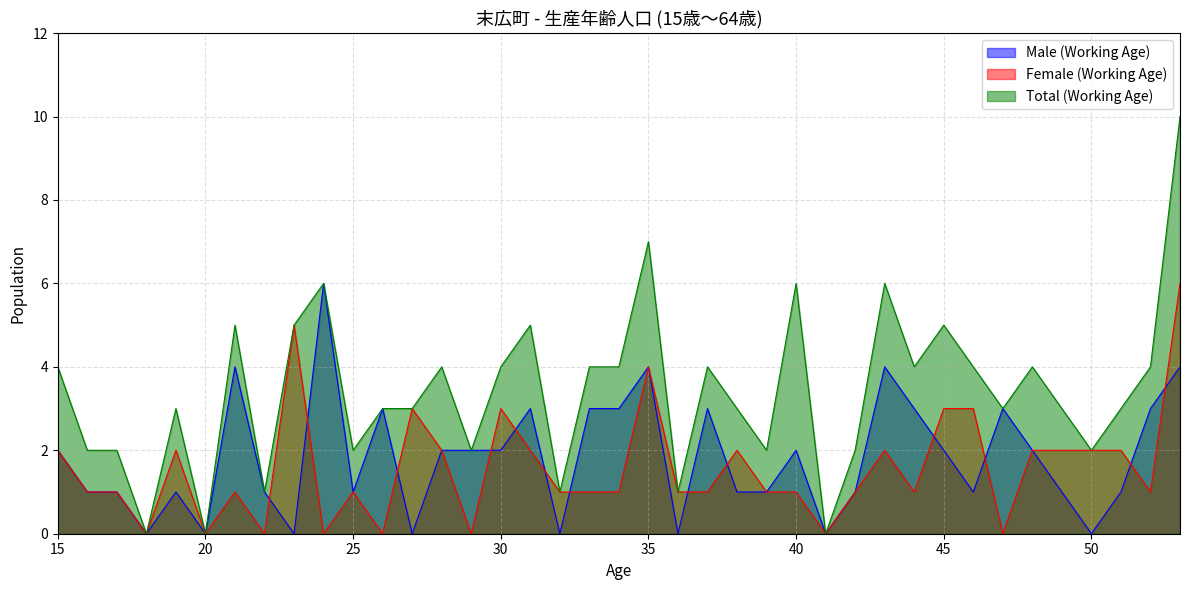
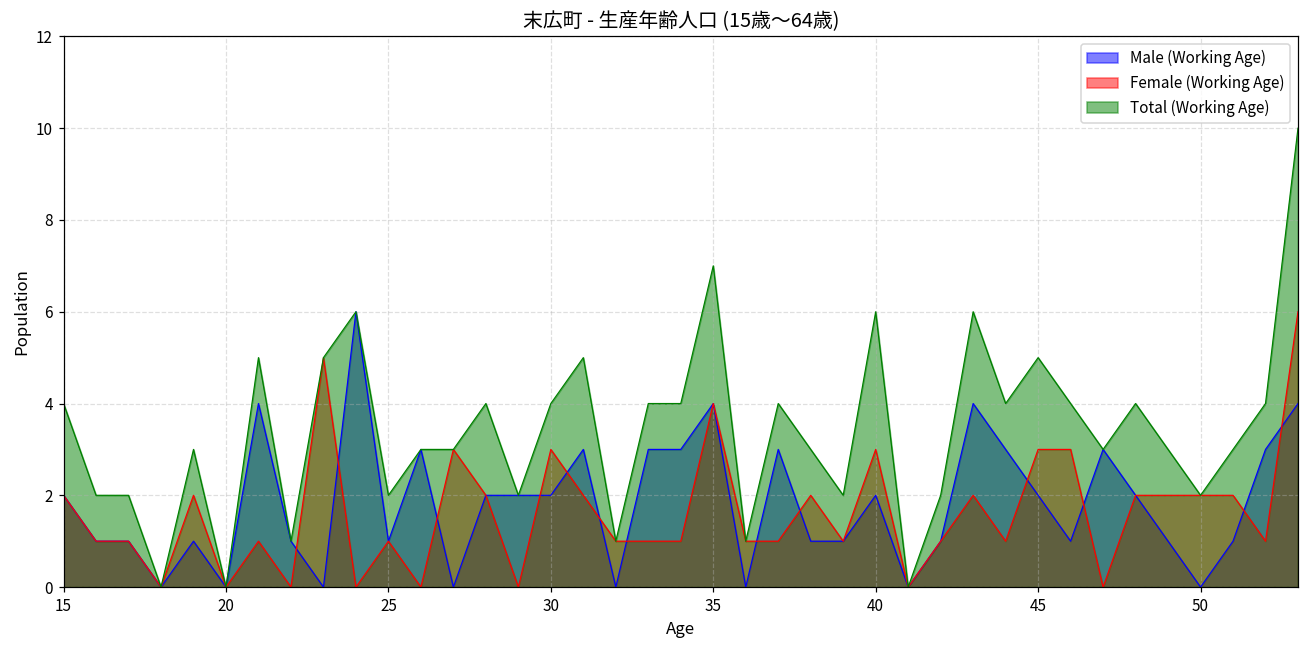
Female (Working Age), 40: 1 -> 3
